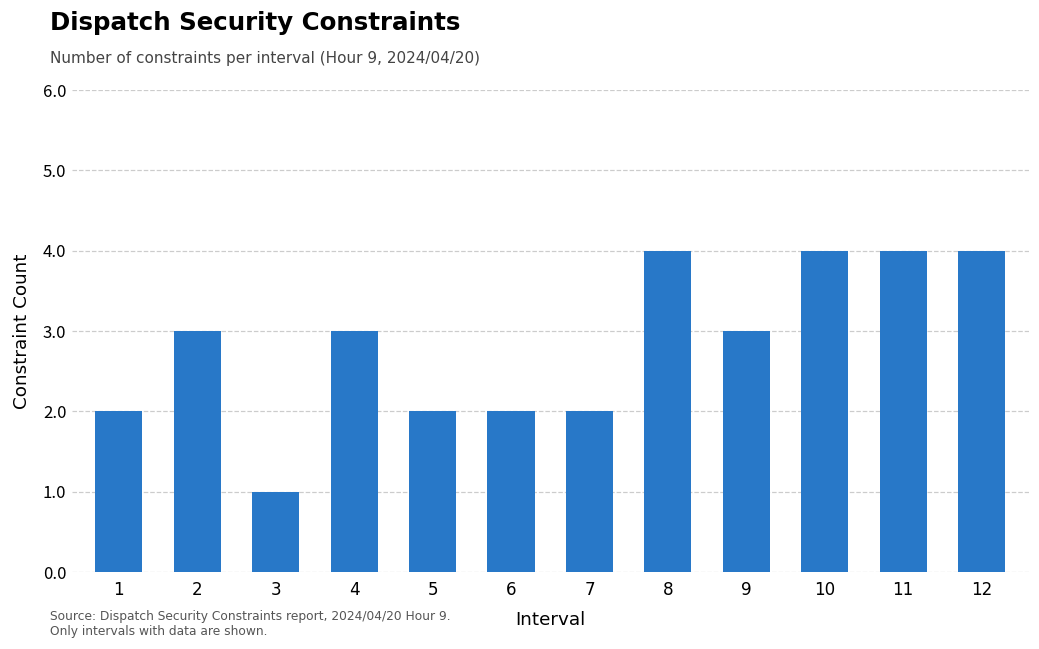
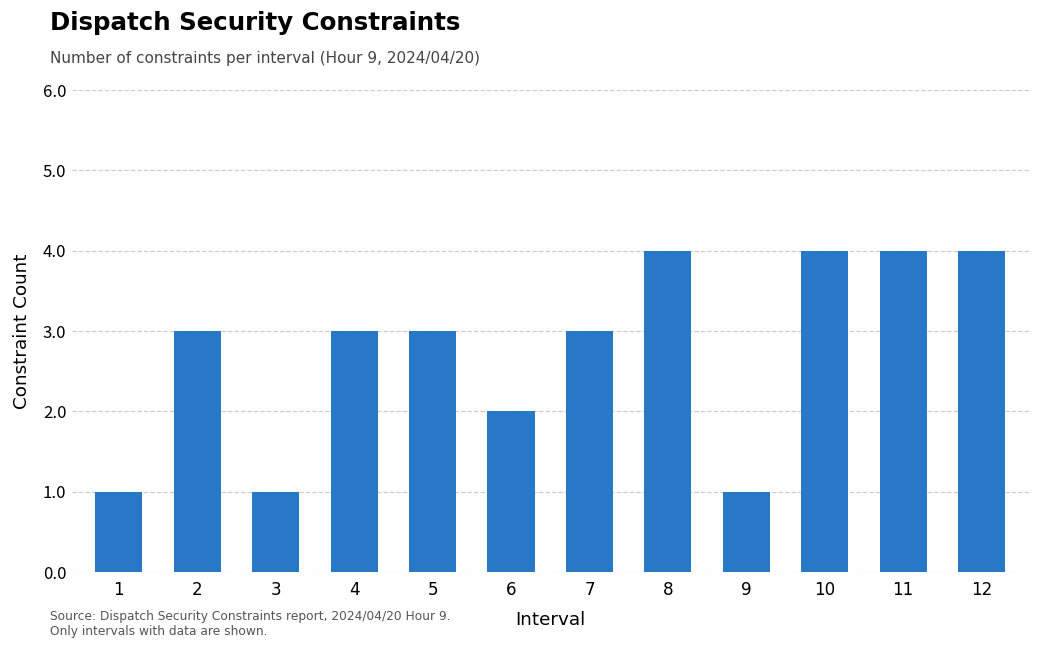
1: 2 -> 1
5: 2 -> 3
7: 2 -> 3
9: 3 -> 1
